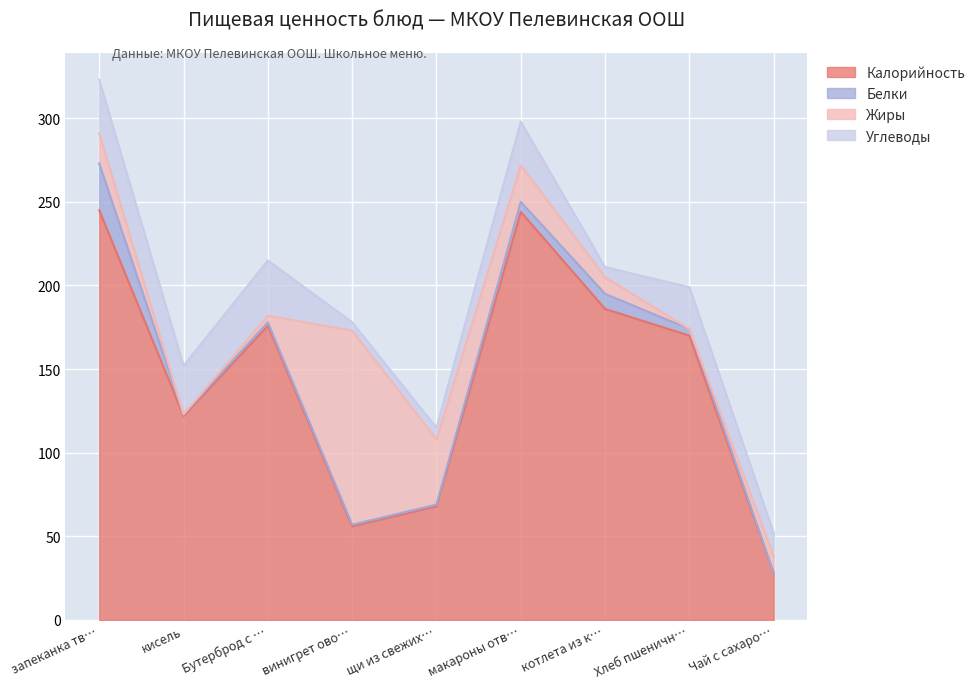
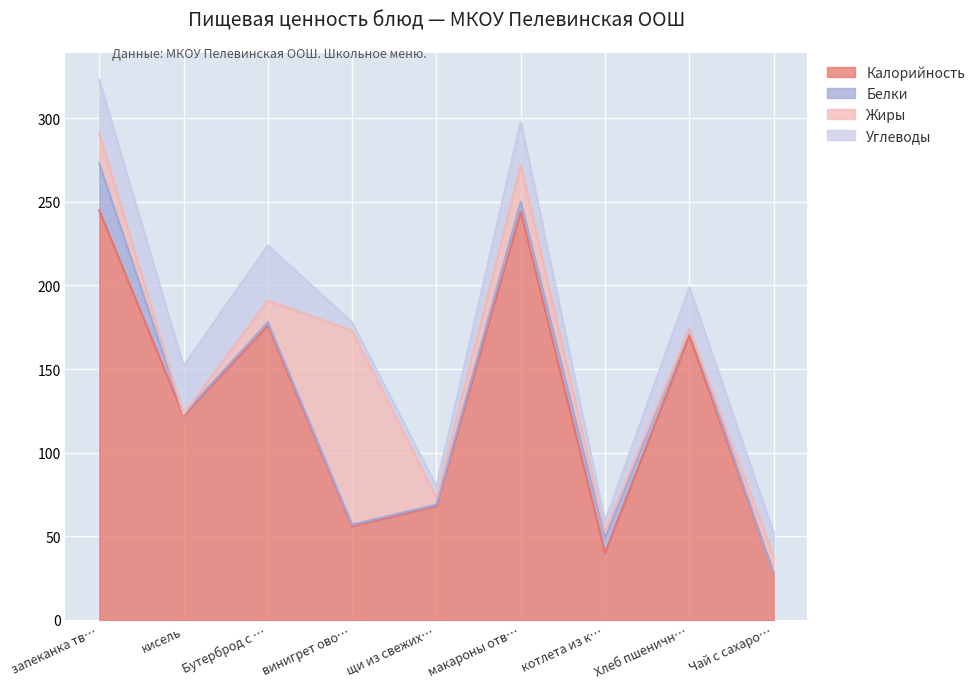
Жиры, Бутерброд с …: 4 -> 13
Жиры, щи из свежих…: 39 -> 4
Калорийность, котлета из к…: 186 -> 40
Жиры, котлета из к…: 10 -> 4
